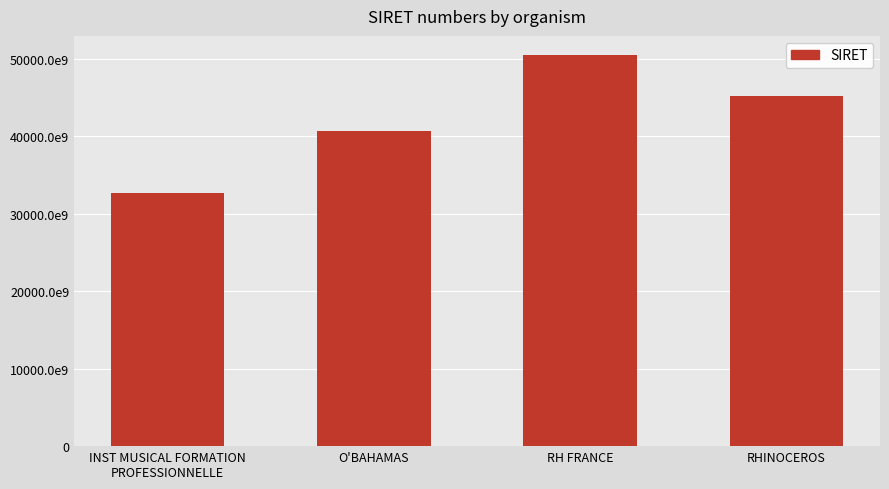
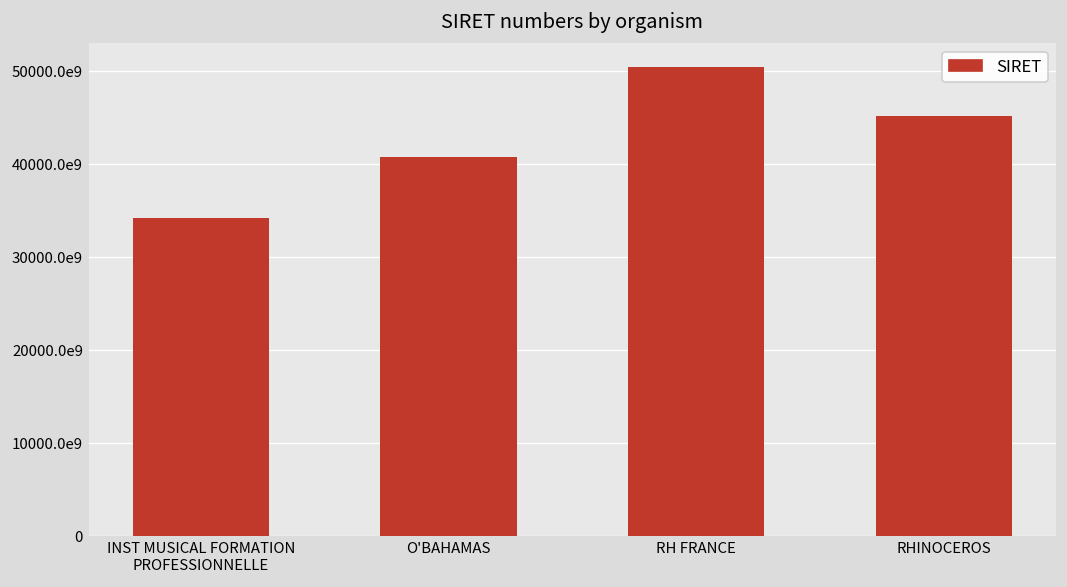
INST MUSICAL FORMATION PROFESSIONNELLE: 33000000000000 -> 34000000000000
